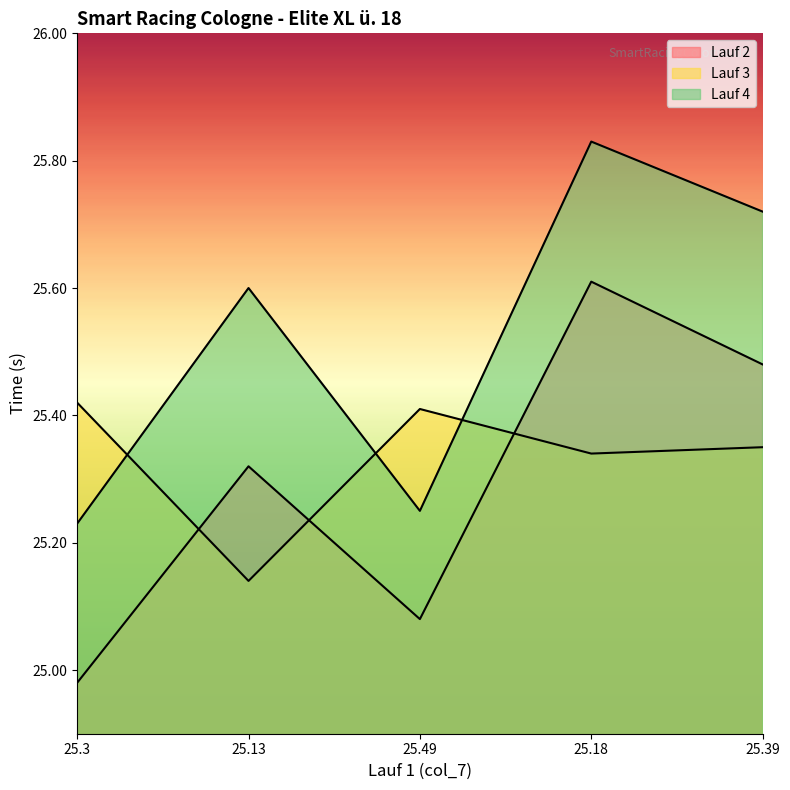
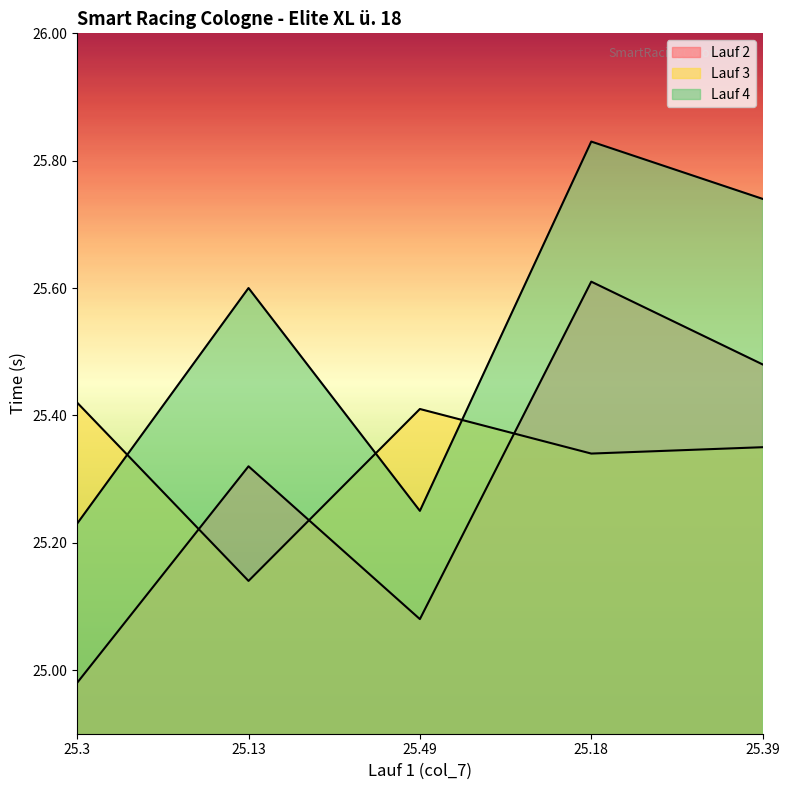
Lauf 4, 25.39: 25.72 -> 25.74
